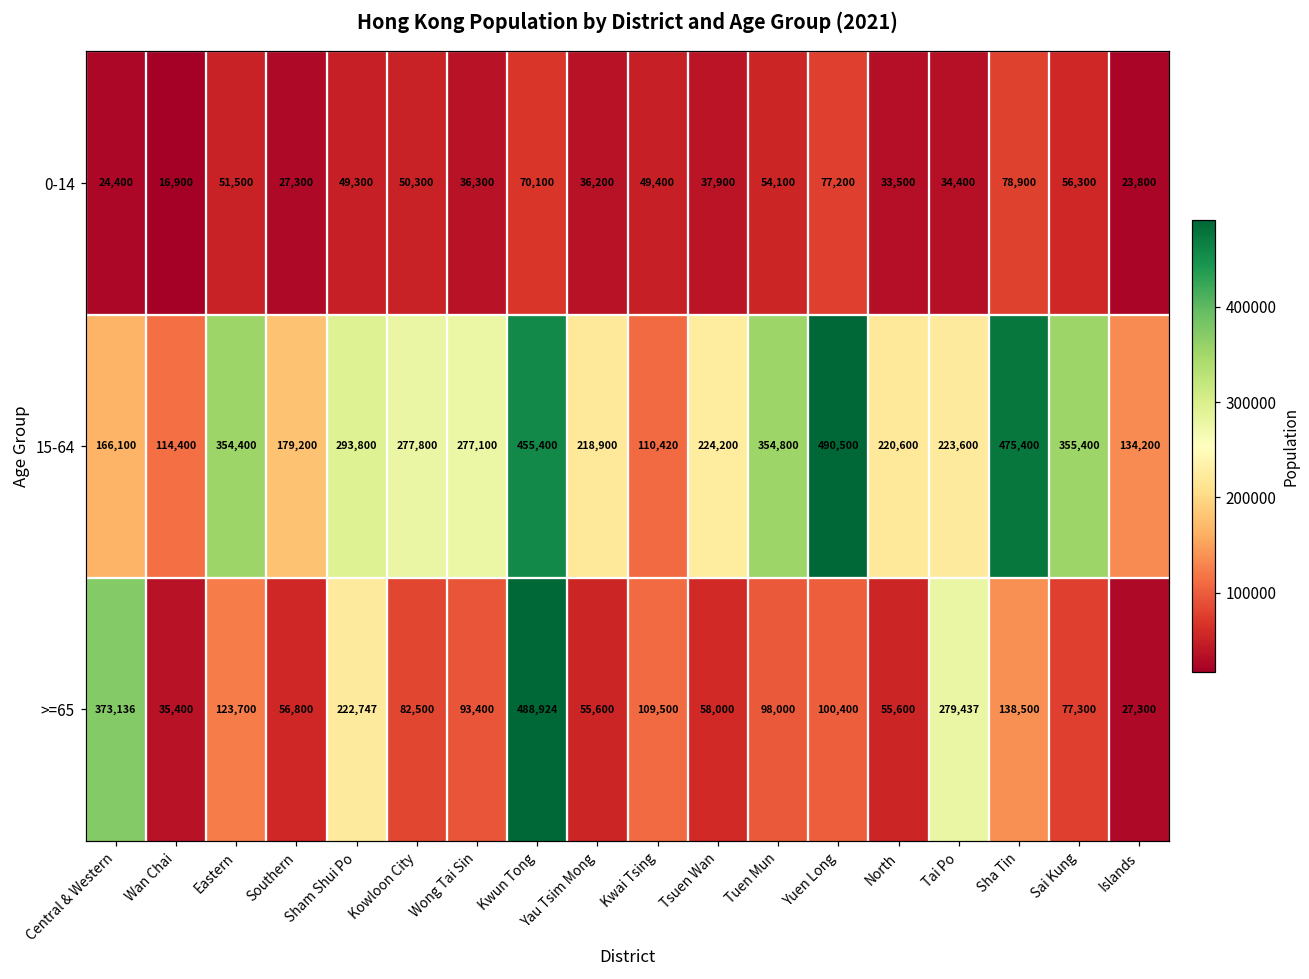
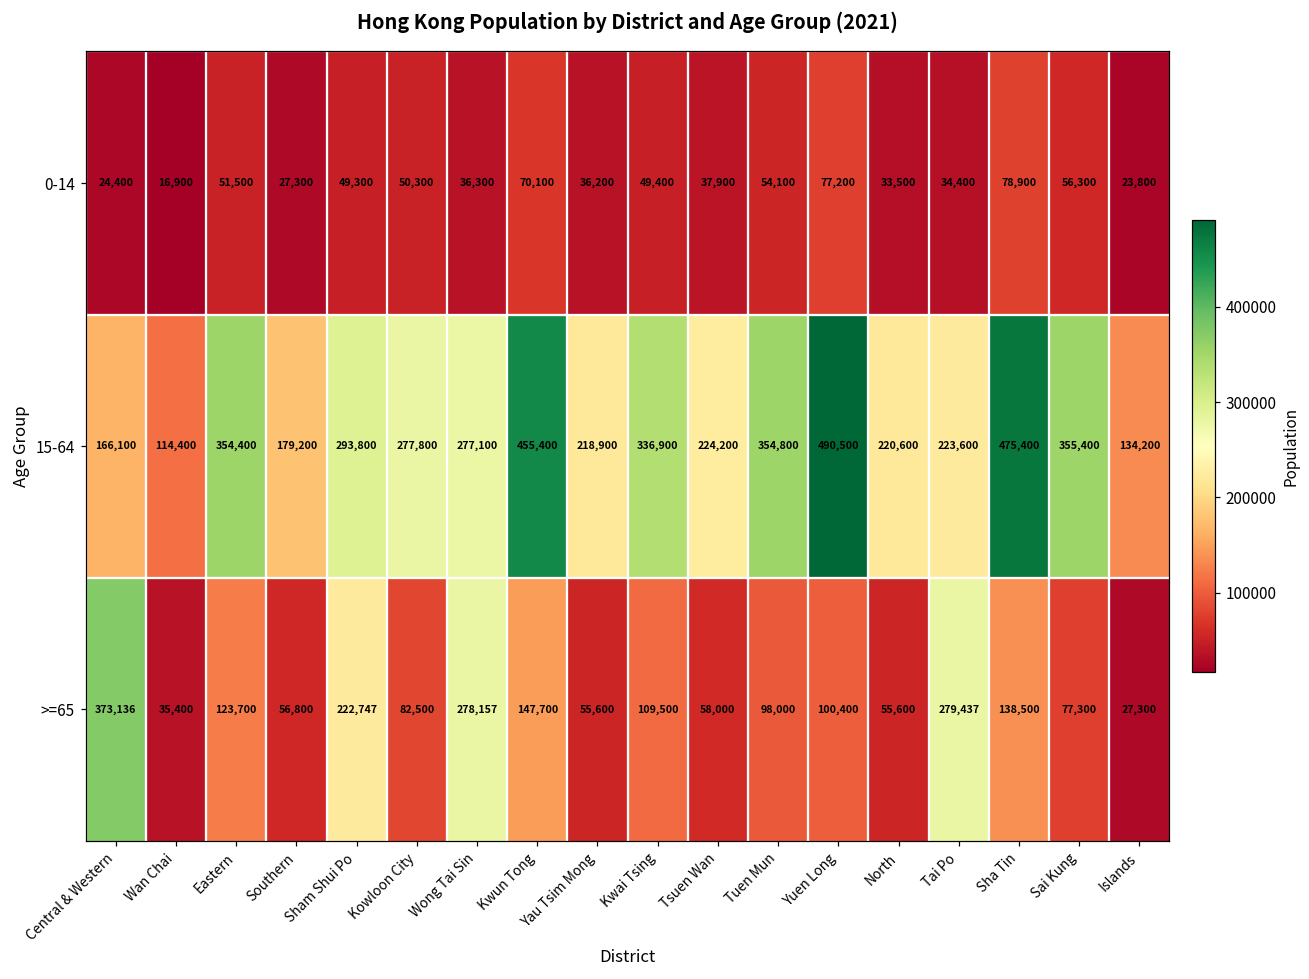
15-64, Kwai Tsing: 110,420 -> 336,900
>=65, Wong Tai Sin: 93,400 -> 278,157
>=65, Kwun Tong: 488,924 -> 147,700
